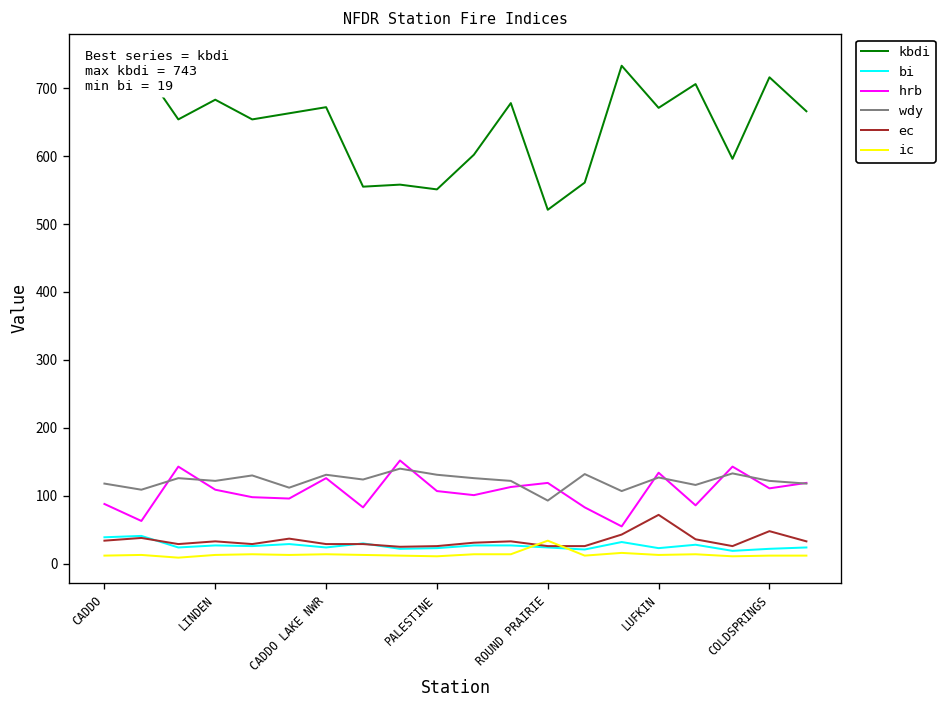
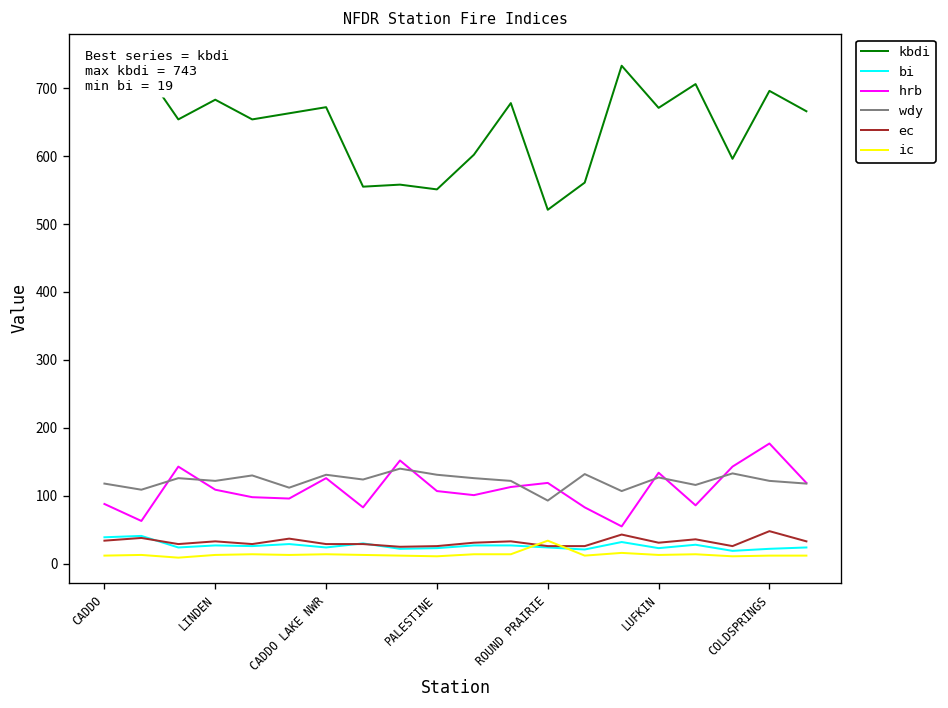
ec, LUFKIN: 70 -> 30
kbdi, COLDSPRINGS: 720 -> 700
hrb, COLDSPRINGS: 110 -> 180
